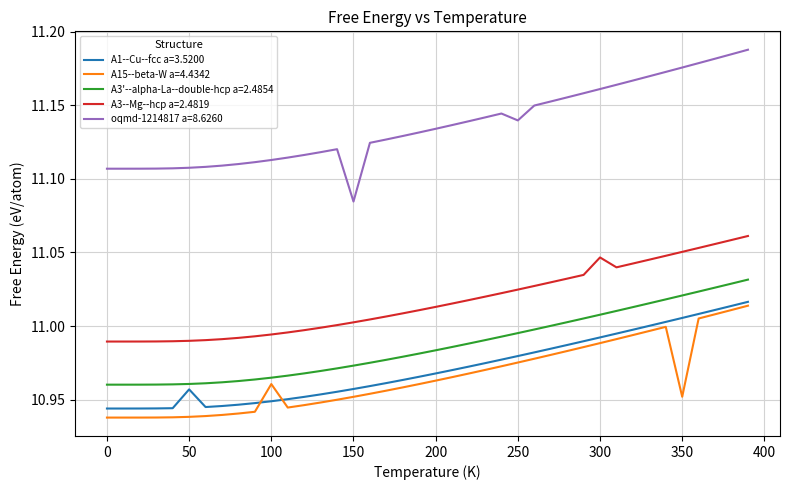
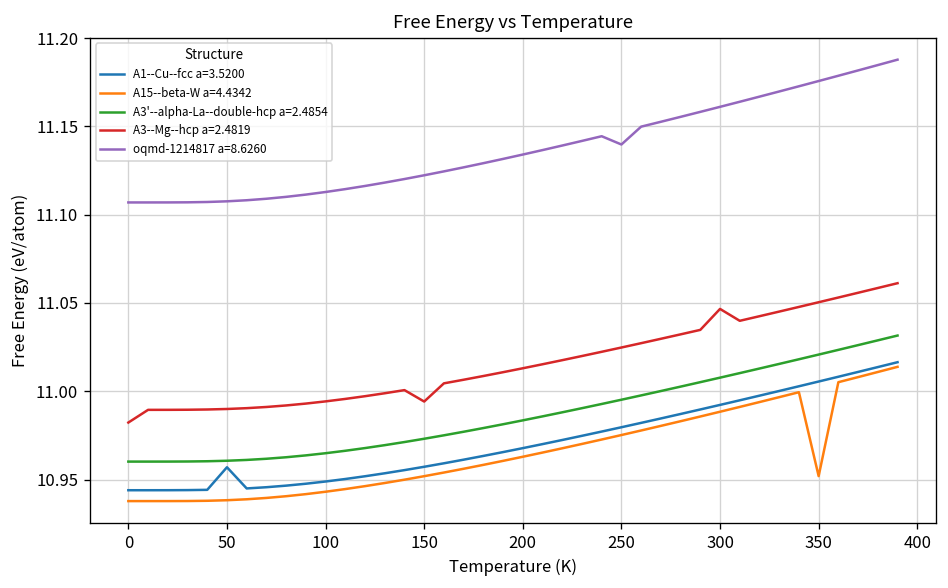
A3--Mg--hcp a=2.4819, 0: 10.989 -> 10.982
A15--beta-W a=4.4342, 100: 10.961 -> 10.943
A3--Mg--hcp a=2.4819, 150: 11.003 -> 10.994
oqmd-1214817 a=8.6260, 150: 11.085 -> 11.122
